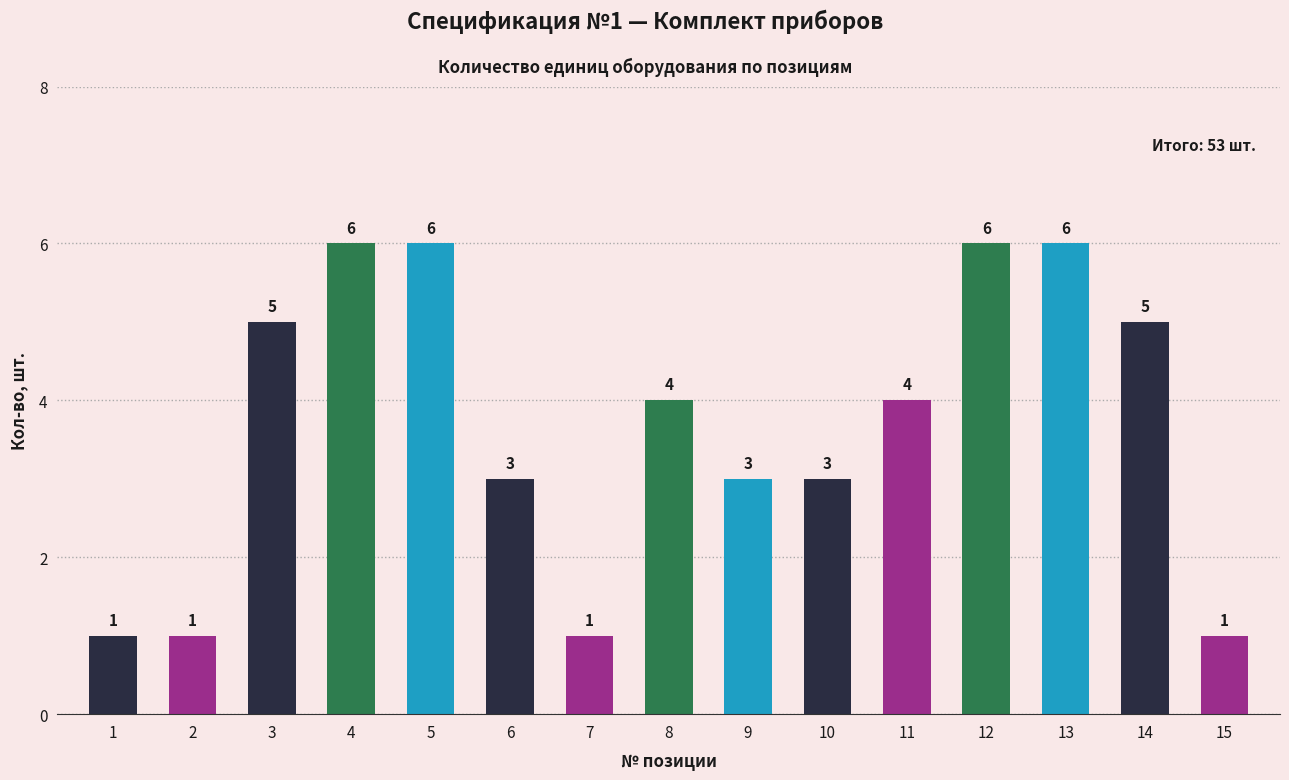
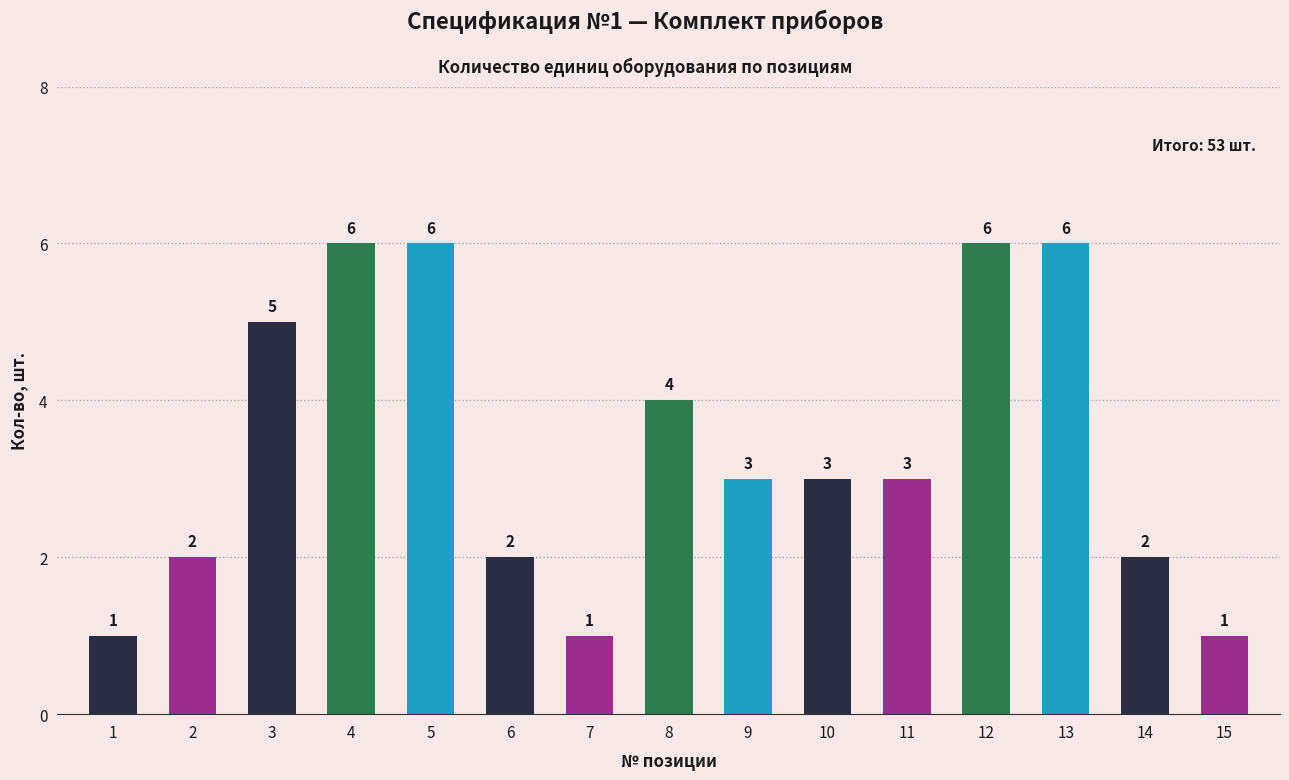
2: 1 -> 2
6: 3 -> 2
11: 4 -> 3
14: 5 -> 2
